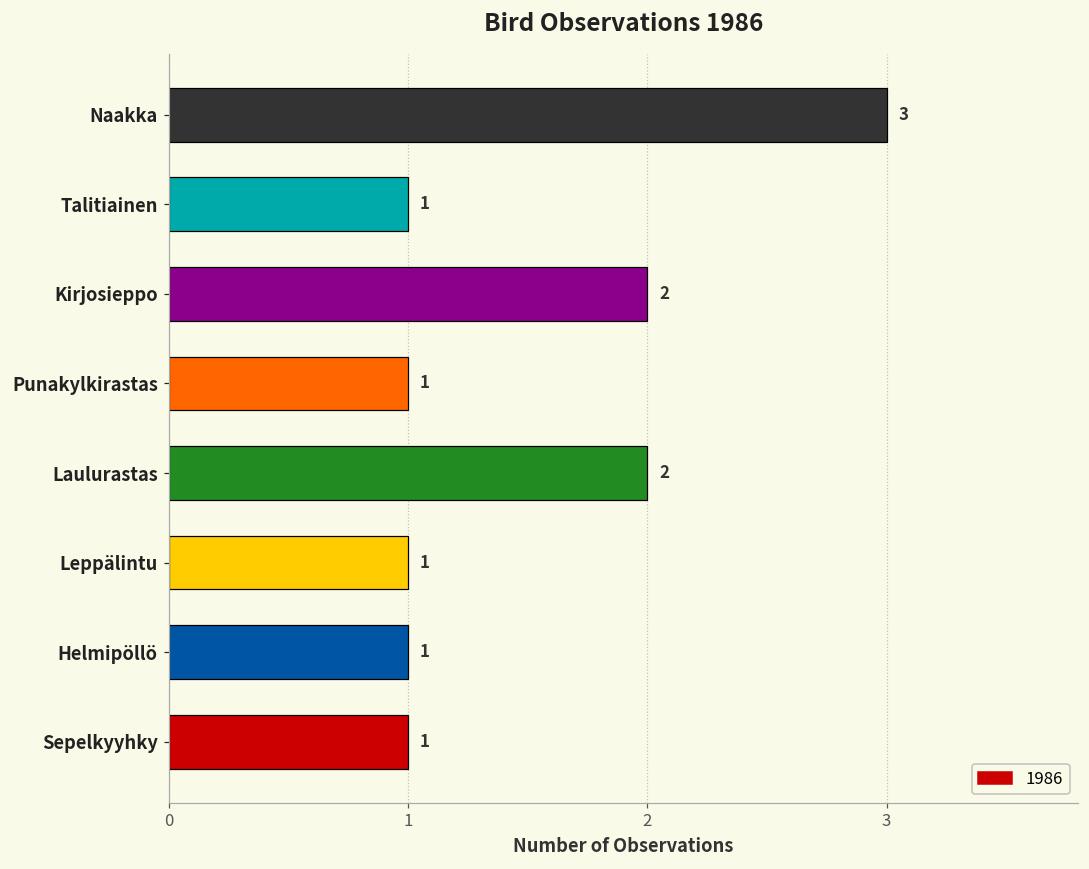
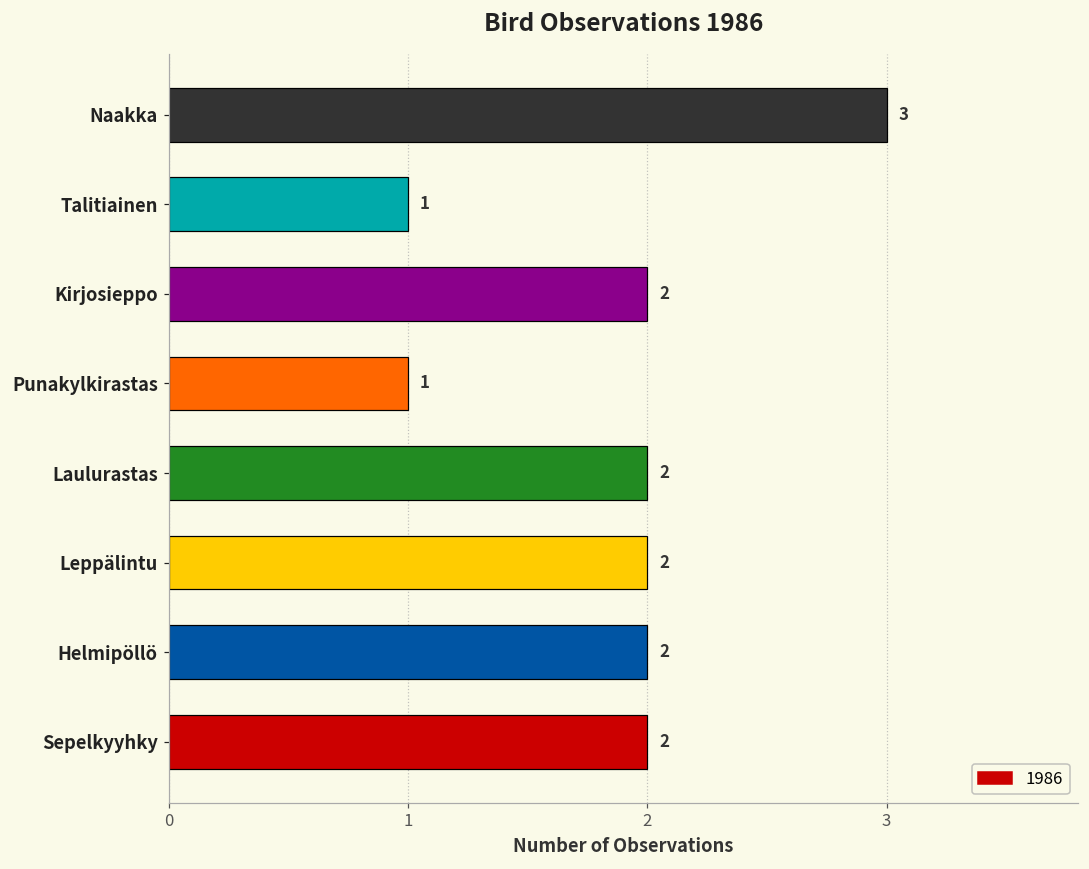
Leppälintu: 1 -> 2
Helmipöllö: 1 -> 2
Sepelkyyhky: 1 -> 2
